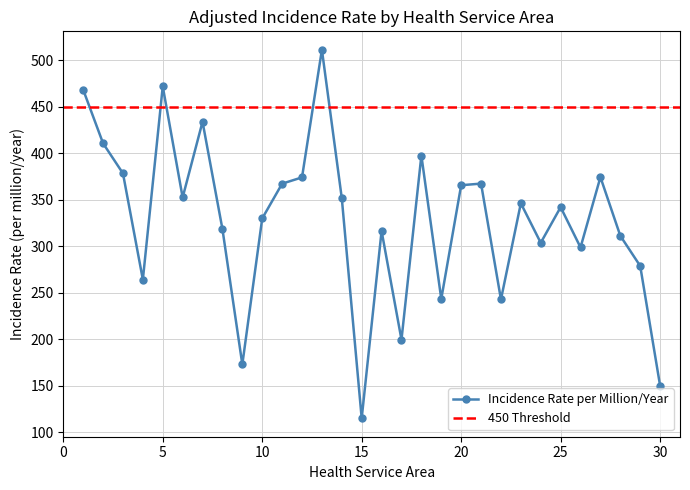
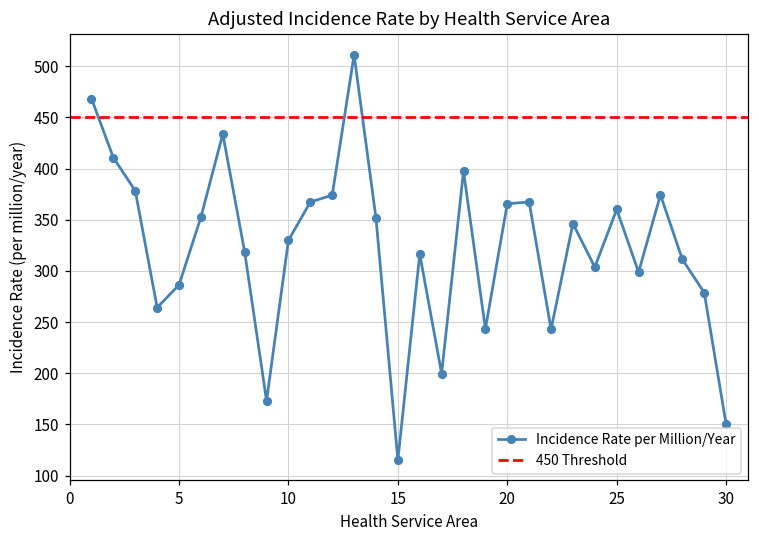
5: 470 -> 290
25: 340 -> 360
